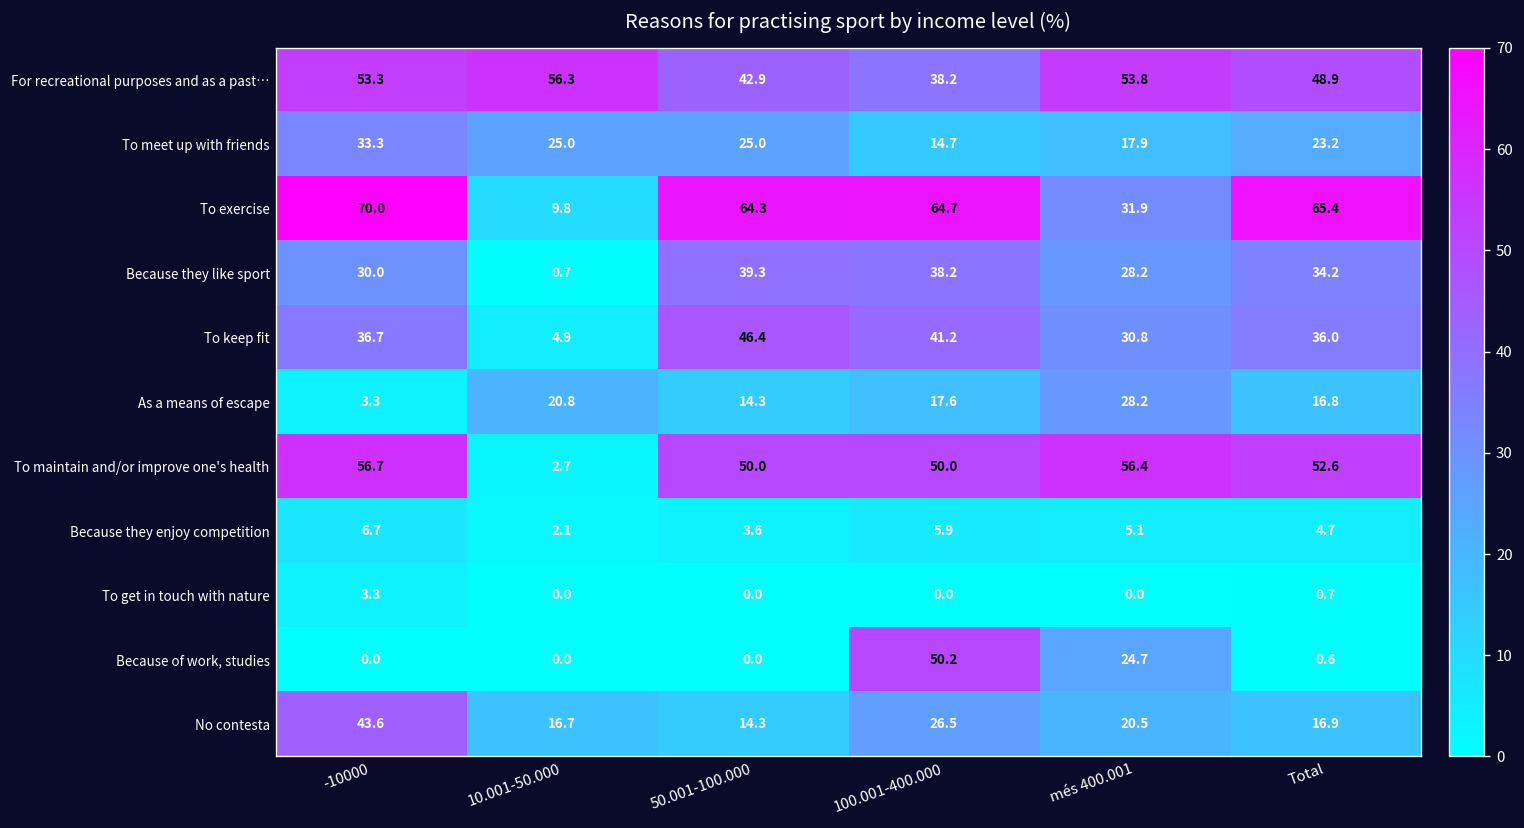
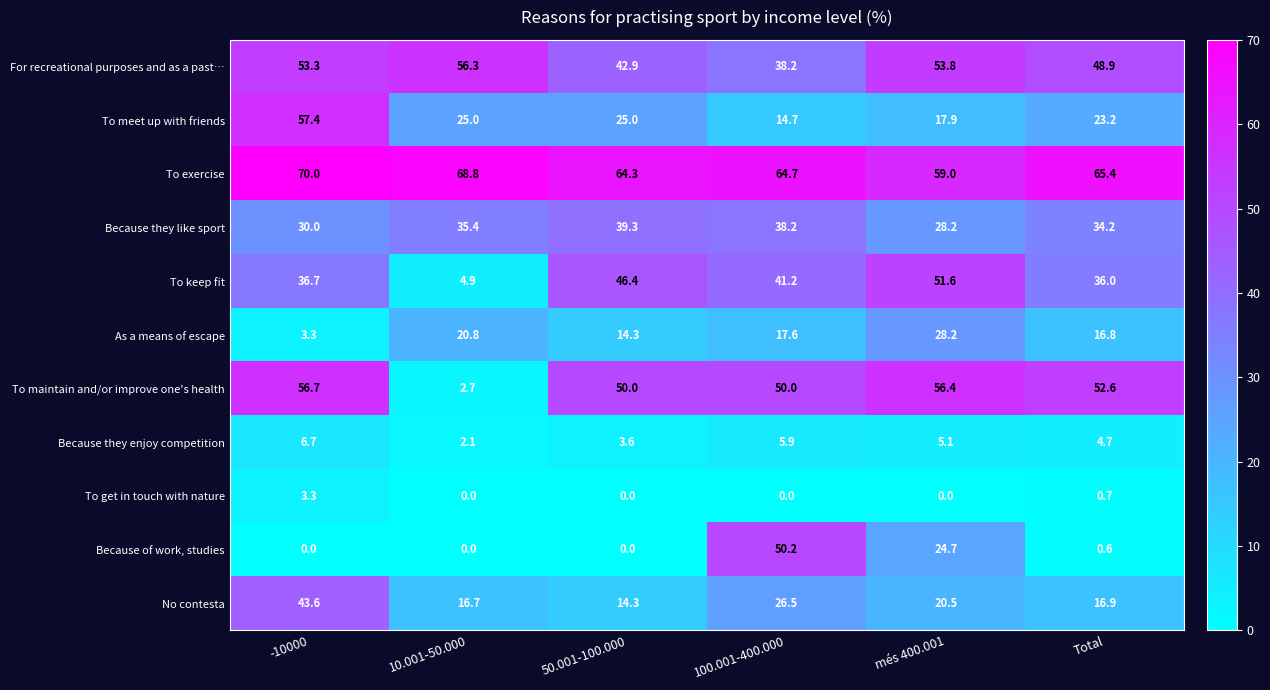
To meet up with friends, -10000: 33.3 -> 57.4
To exercise, 10.001-50.000: 9.8 -> 68.8
To exercise, més 400.001: 31.9 -> 59.0
Because they like sport, 10.001-50.000: 0.7 -> 35.4
To keep fit, més 400.001: 30.8 -> 51.6
